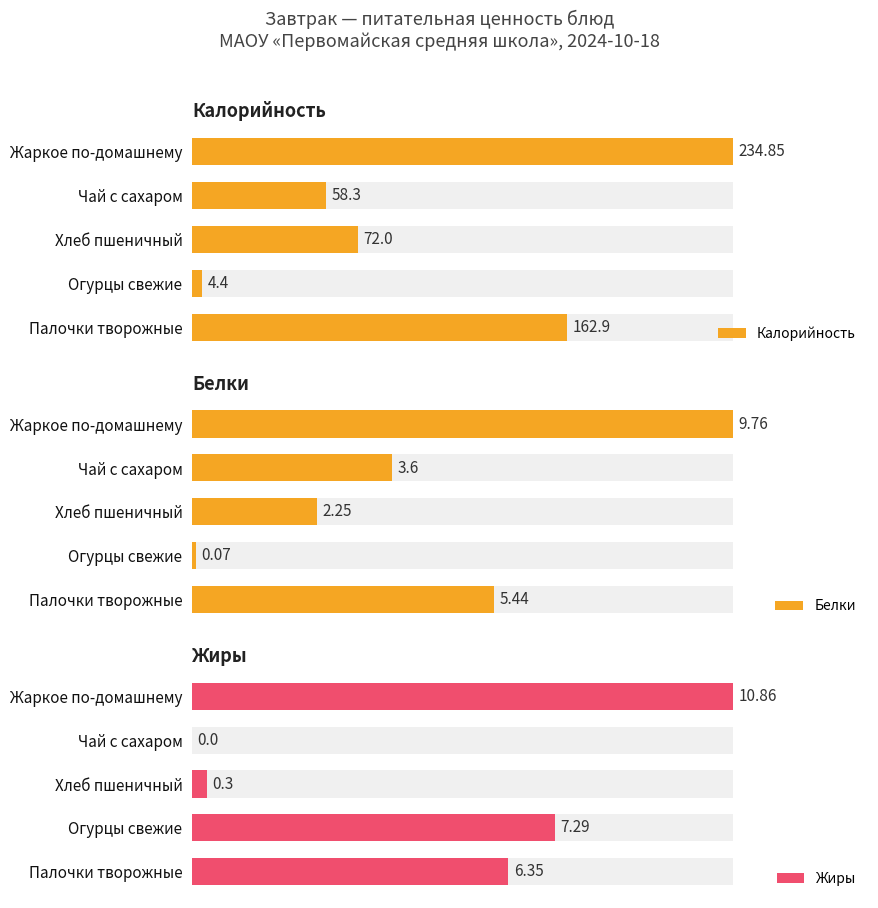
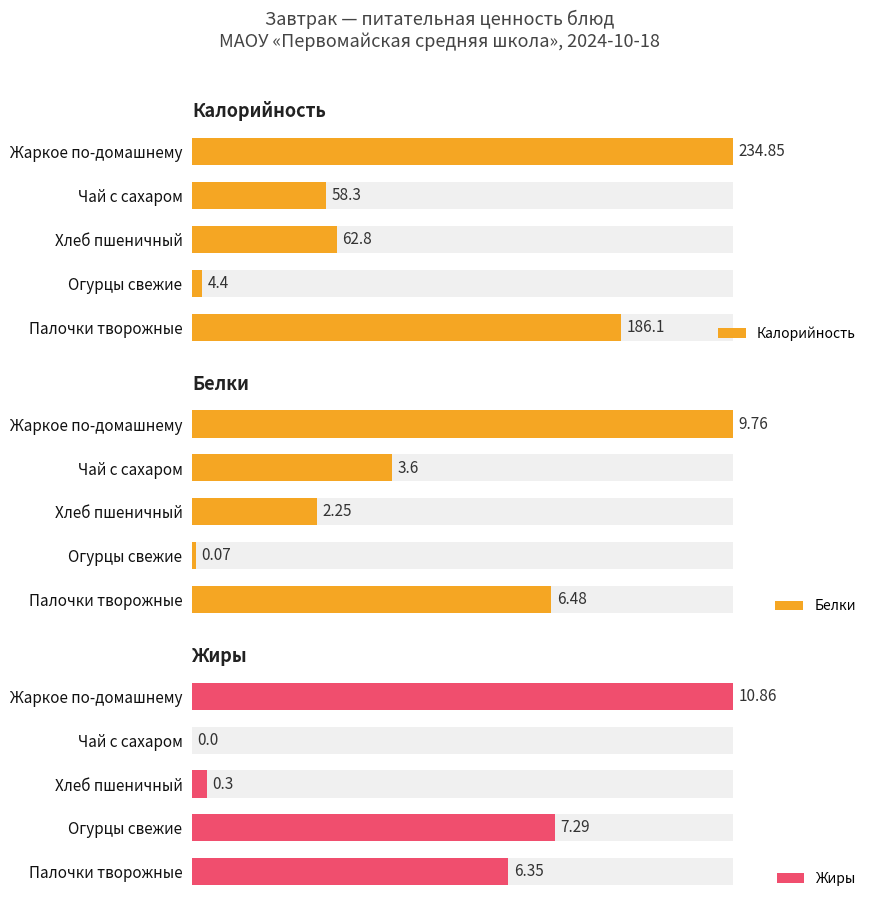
Калорийность, Калорийность, Хлеб пшеничный: 72.0 -> 62.8
Калорийность, Калорийность, Палочки творожные: 162.9 -> 186.1
Белки, Белки, Палочки творожные: 5.44 -> 6.48
